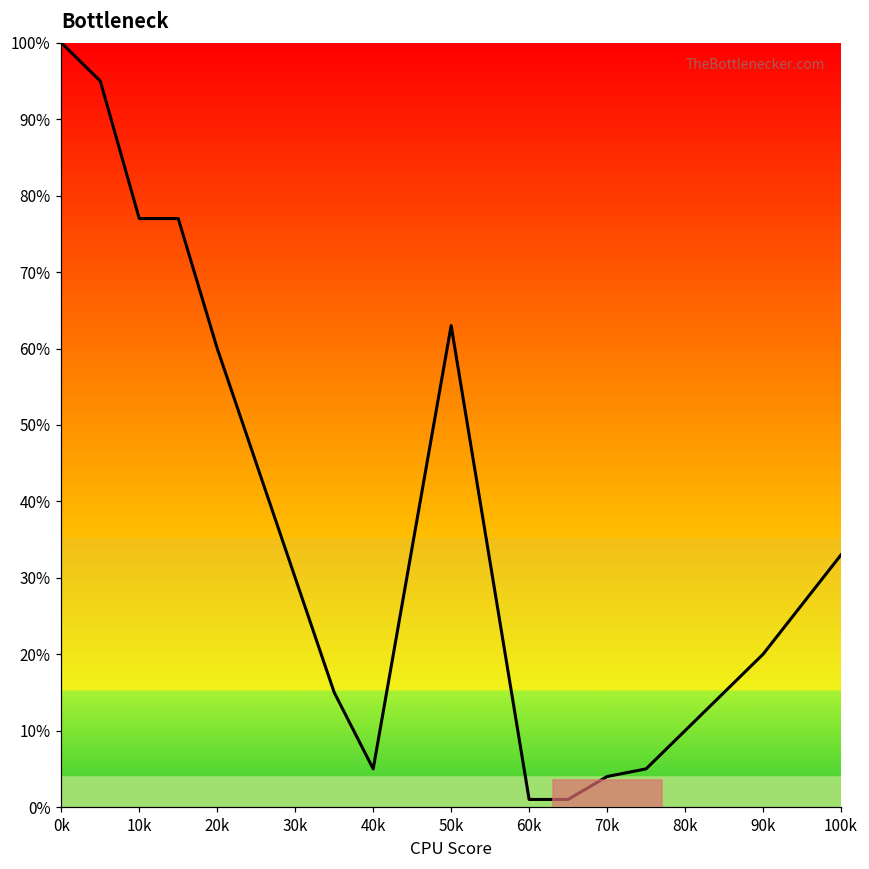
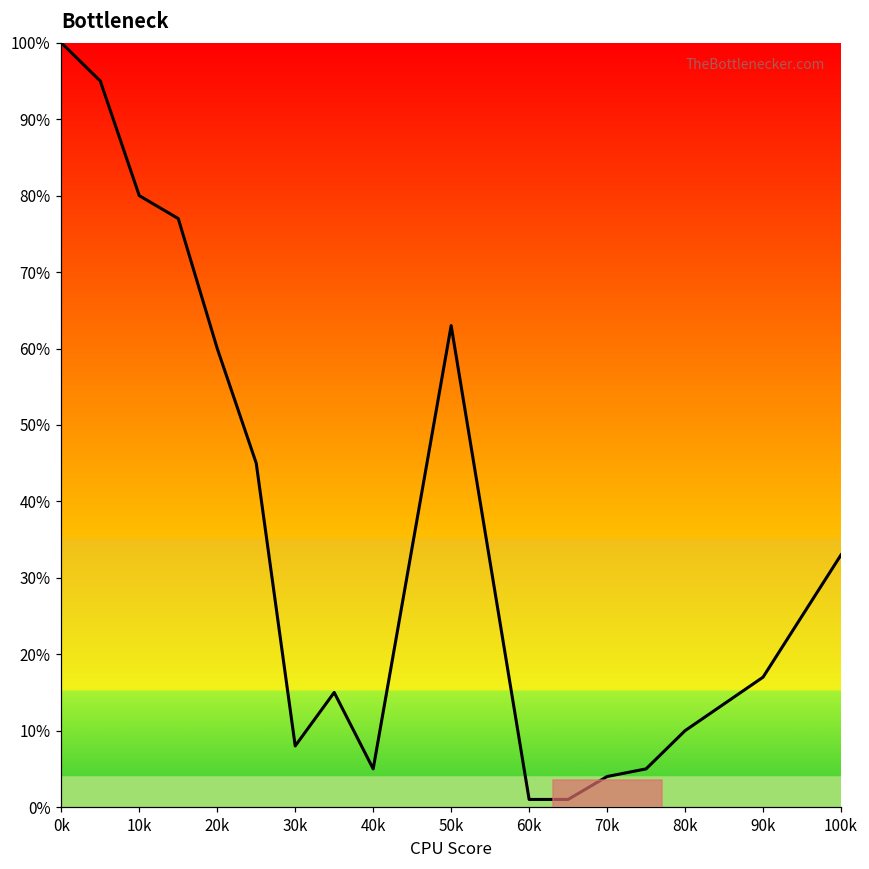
10k: 77% -> 80%
30k: 30% -> 8%
90k: 20% -> 17%
